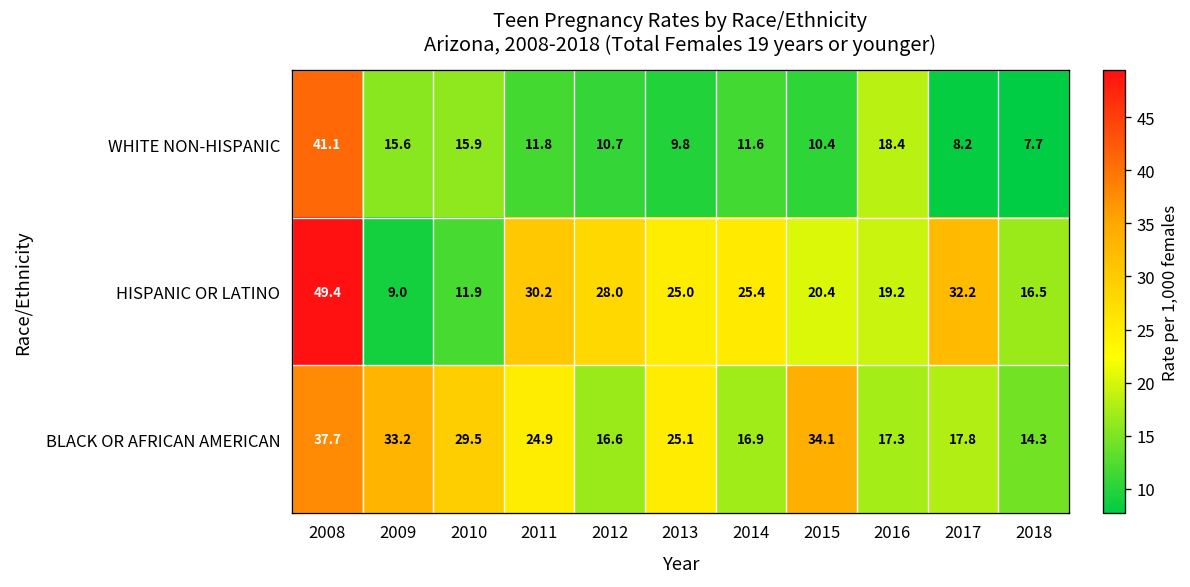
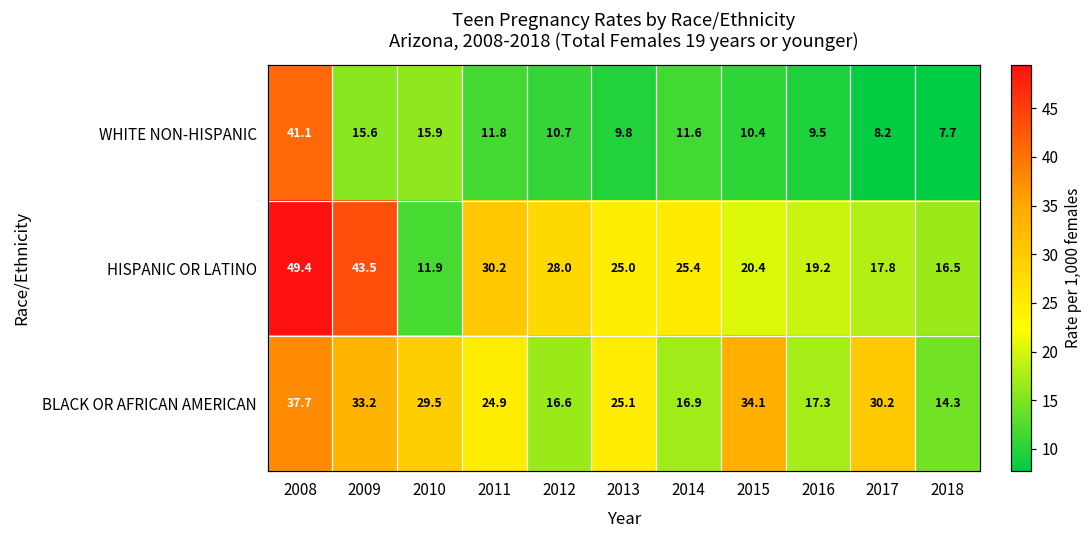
WHITE NON-HISPANIC, 2016: 18.4 -> 9.5
HISPANIC OR LATINO, 2009: 9.0 -> 43.5
HISPANIC OR LATINO, 2017: 32.2 -> 17.8
BLACK OR AFRICAN AMERICAN, 2017: 17.8 -> 30.2
